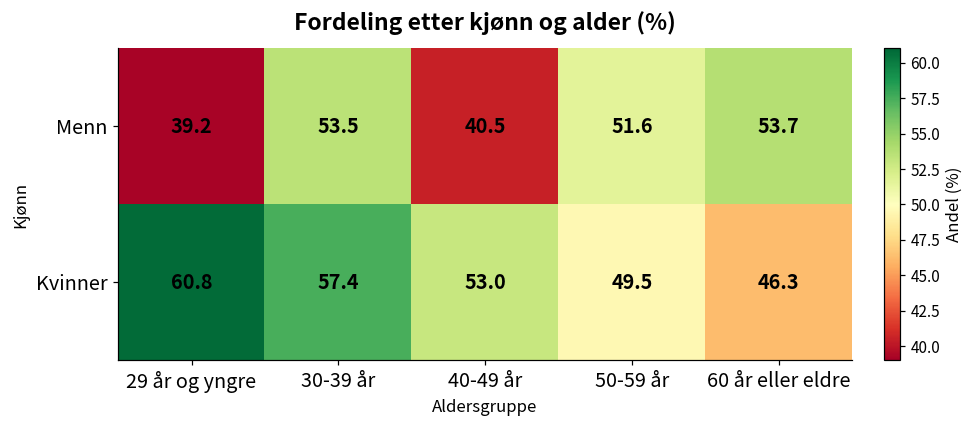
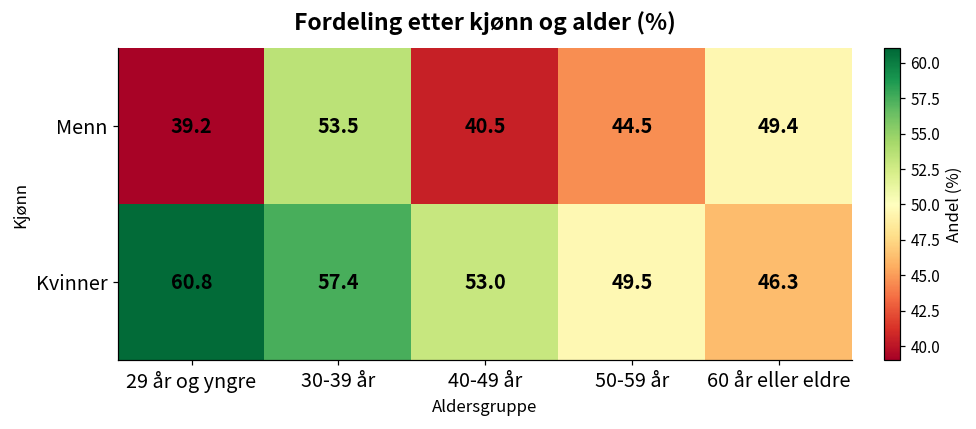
Menn, 50-59 år: 51.6 -> 44.5
Menn, 60 år eller eldre: 53.7 -> 49.4
